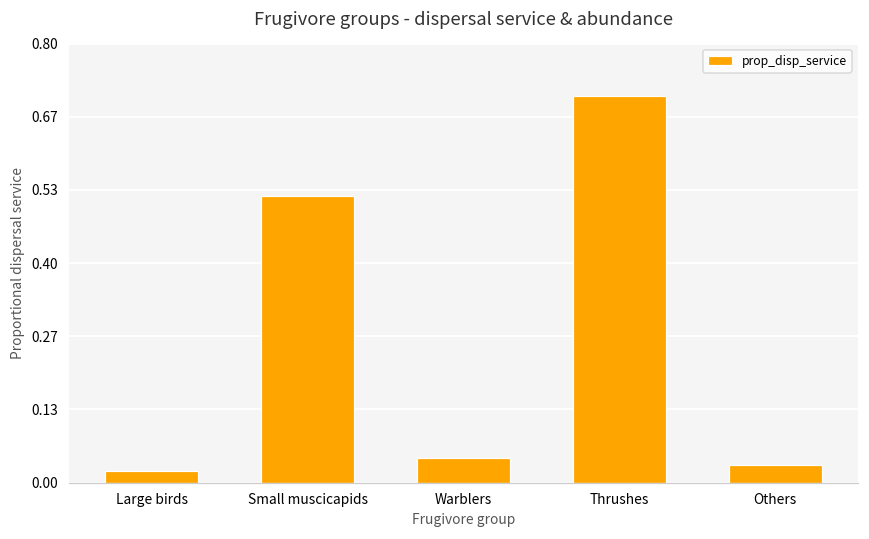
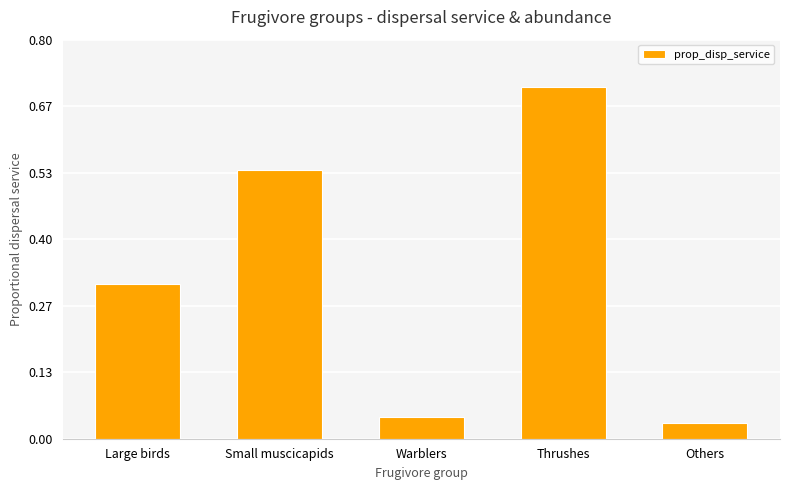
Large birds: 0.02 -> 0.31
Small muscicapids: 0.52 -> 0.54
